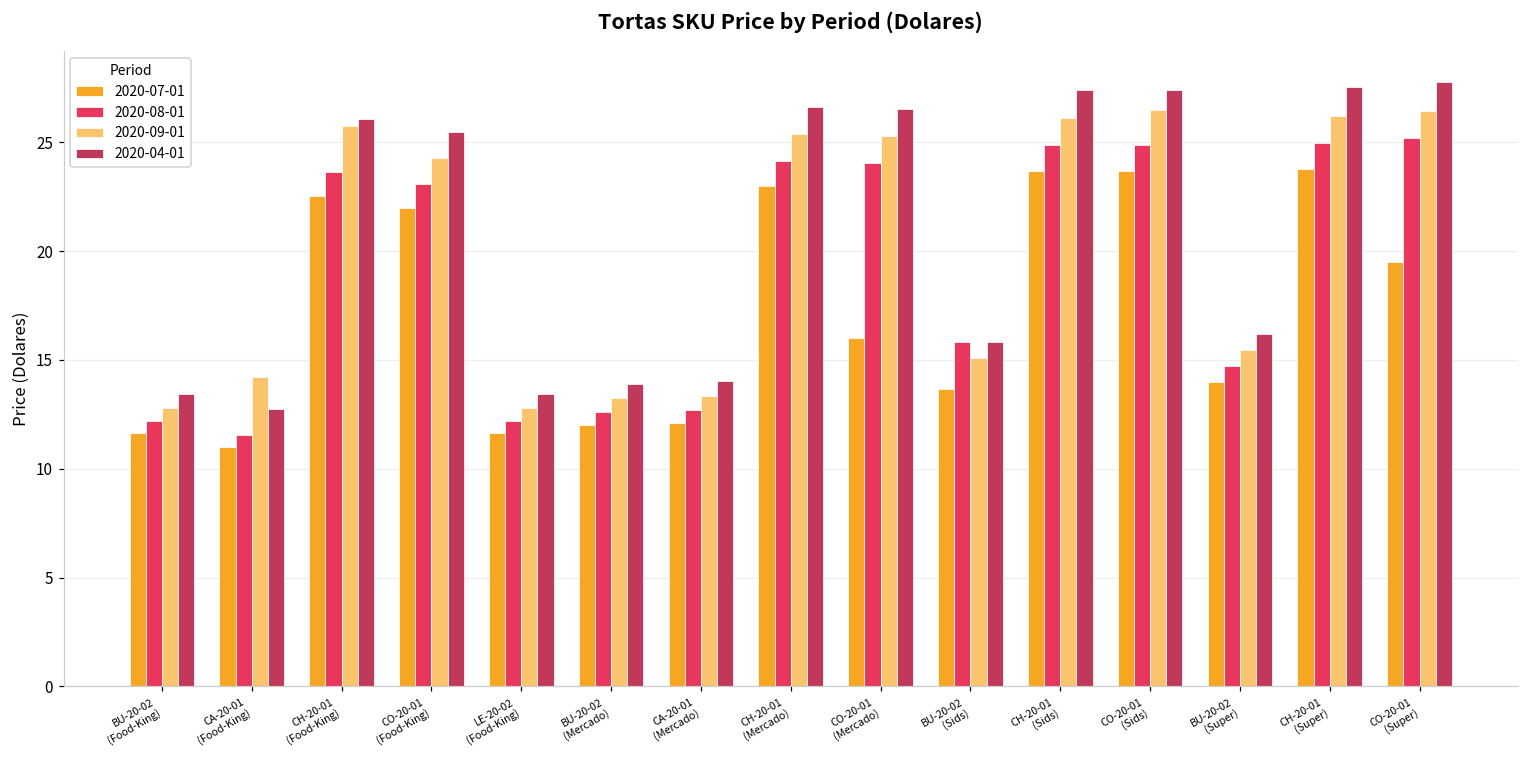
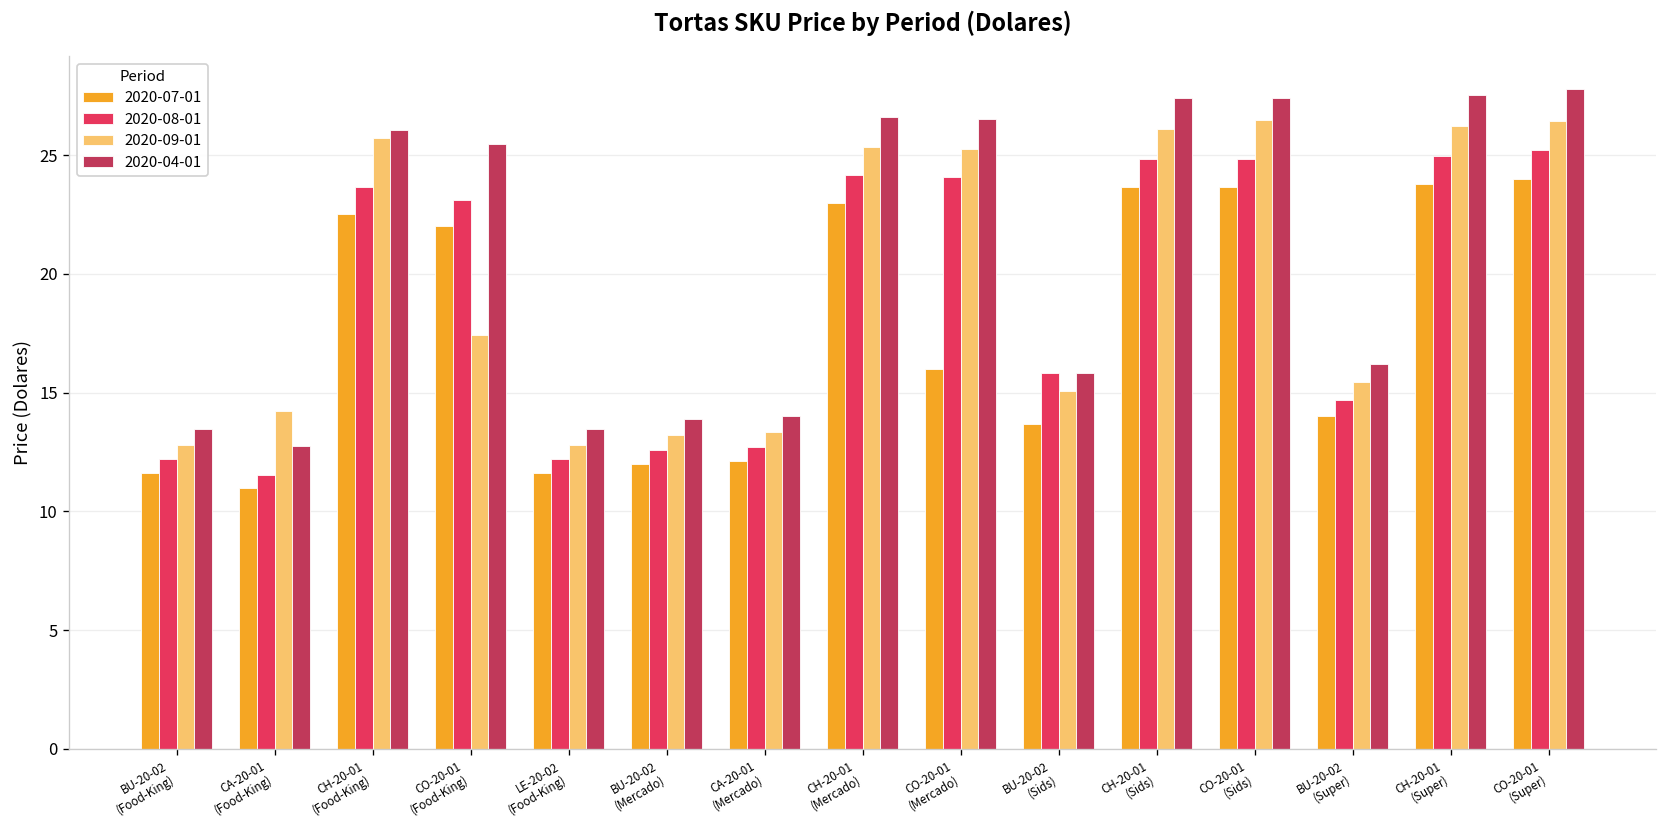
2020-09-01, CO-20-01 (Food-King): 24.3 -> 17.4
2020-07-01, CO-20-01 (Super): 19.5 -> 24.0
